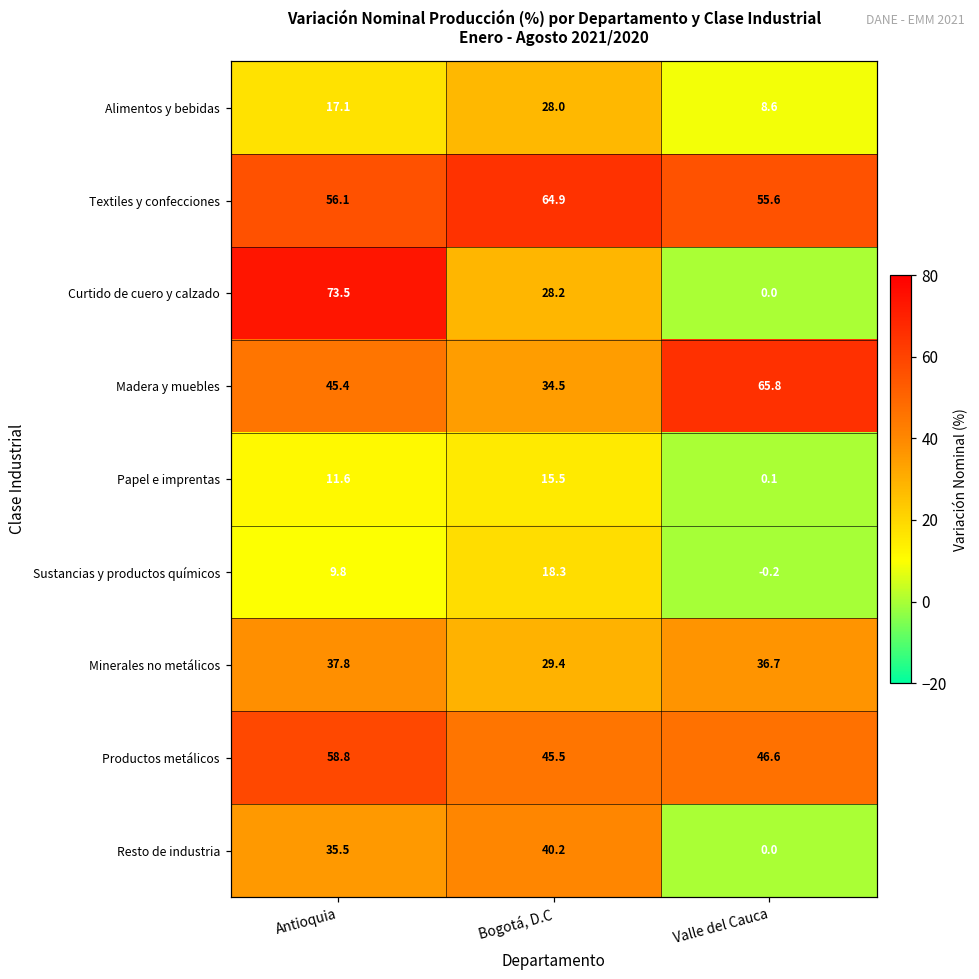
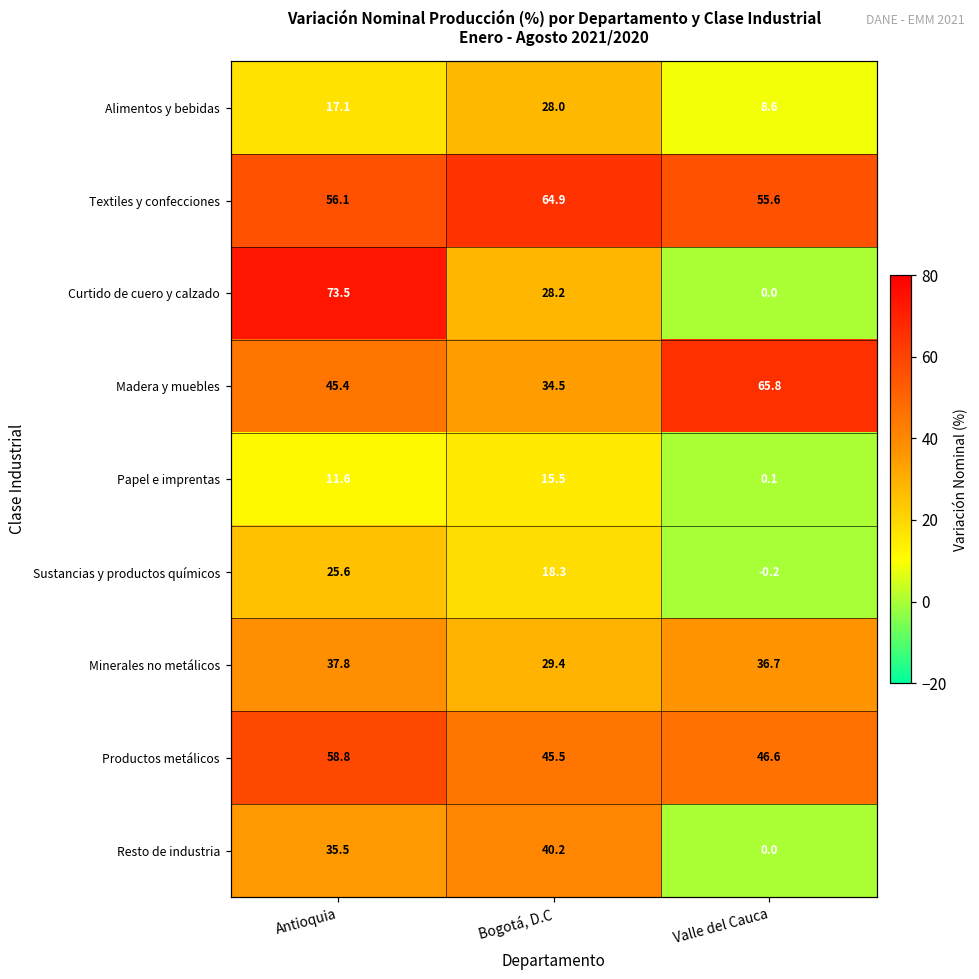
Sustancias y productos químicos, Antioquia: 9.8 -> 25.6
